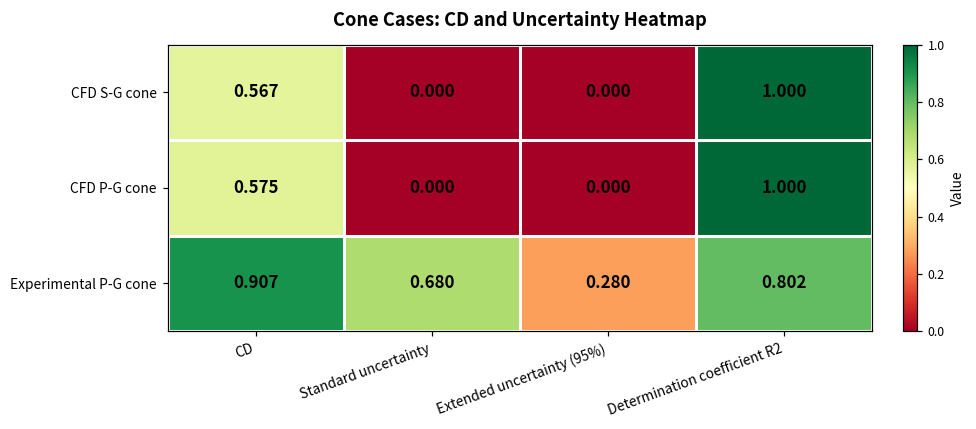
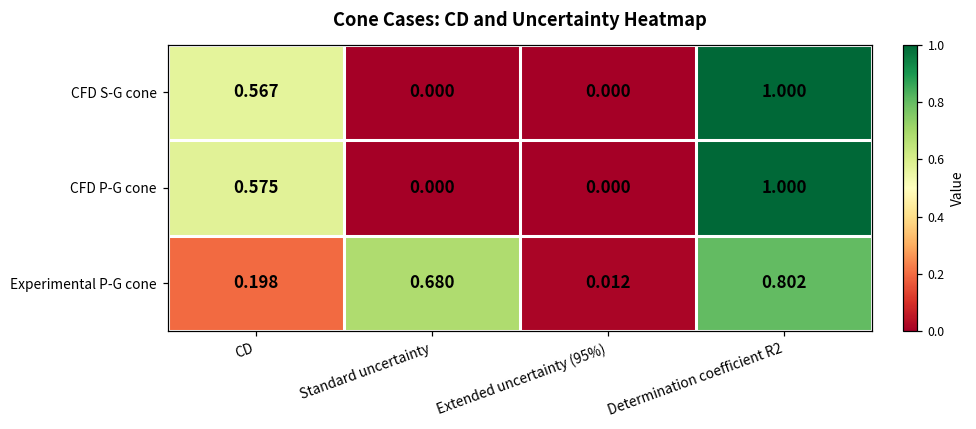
Experimental P-G cone, CD: 0.907 -> 0.198
Experimental P-G cone, Extended uncertainty (95%): 0.280 -> 0.012
